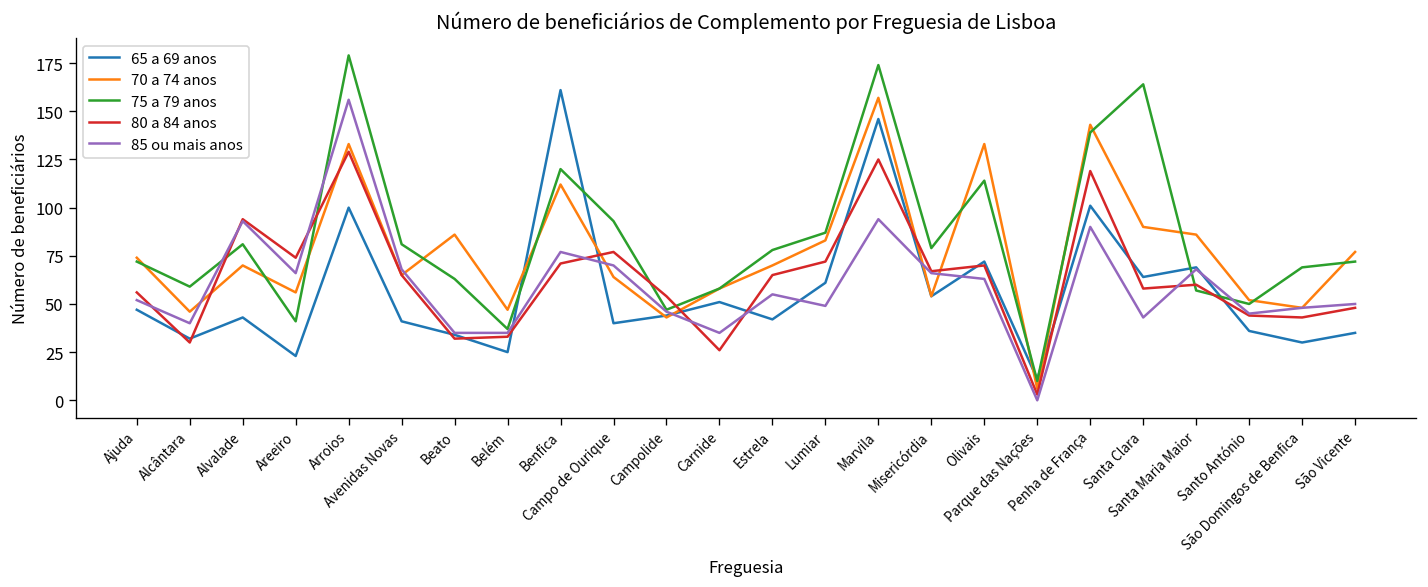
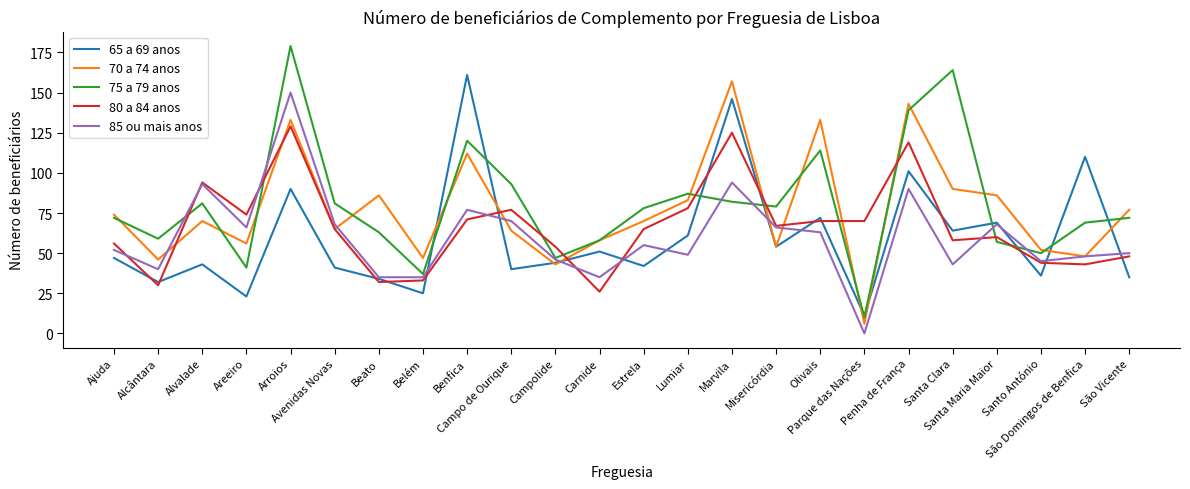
65 a 69 anos, Arroios: 100 -> 90
85 ou mais anos, Arroios: 156 -> 150
80 a 84 anos, Lumiar: 72 -> 78
75 a 79 anos, Marvila: 174 -> 82
80 a 84 anos, Parque das Nações: 3 -> 70
65 a 69 anos, São Domingos de Benfica: 30 -> 110
